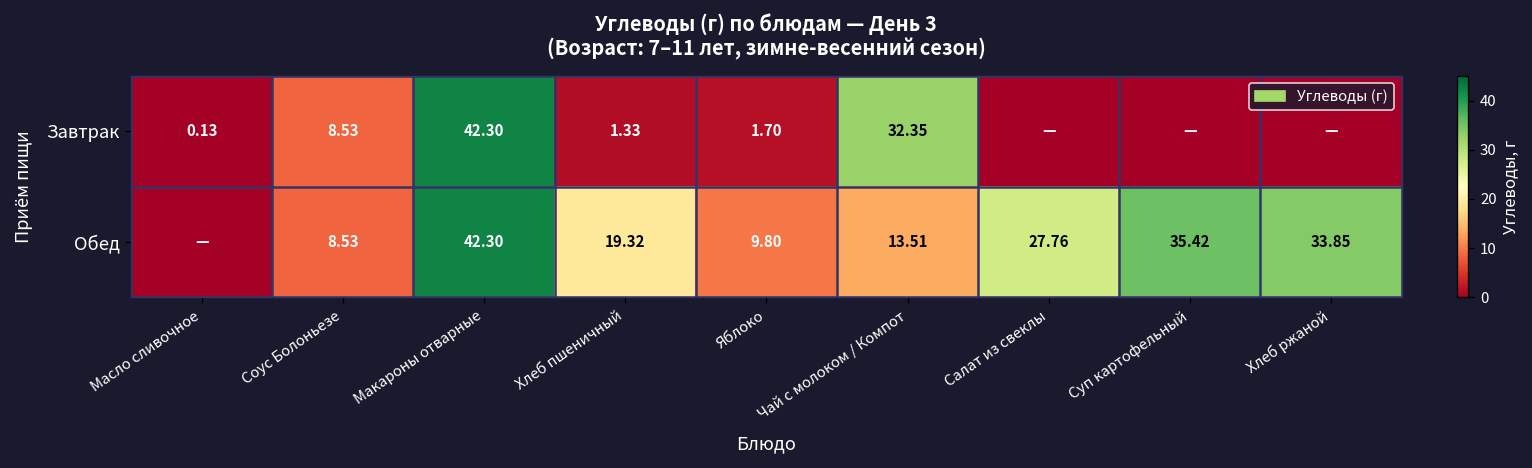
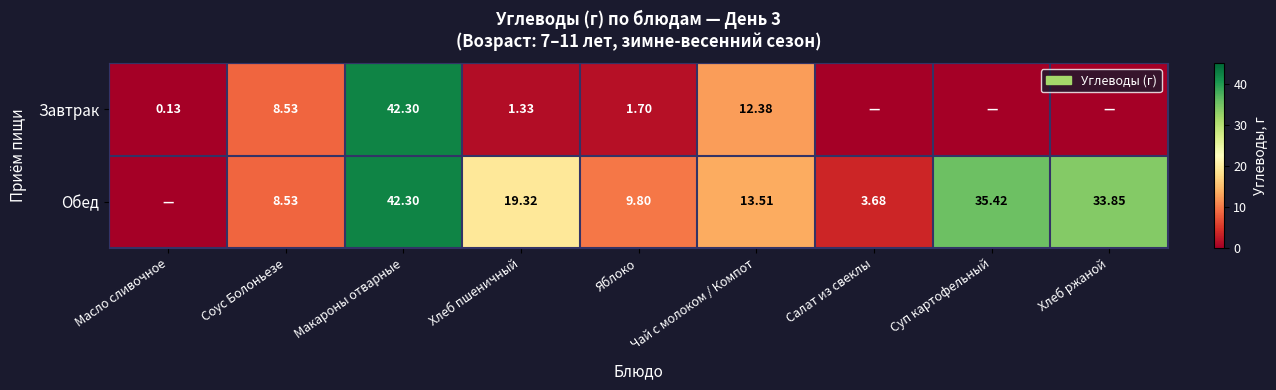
Завтрак, Чай с молоком / Компот: 32.35 -> 12.38
Обед, Салат из свеклы: 27.76 -> 3.68
